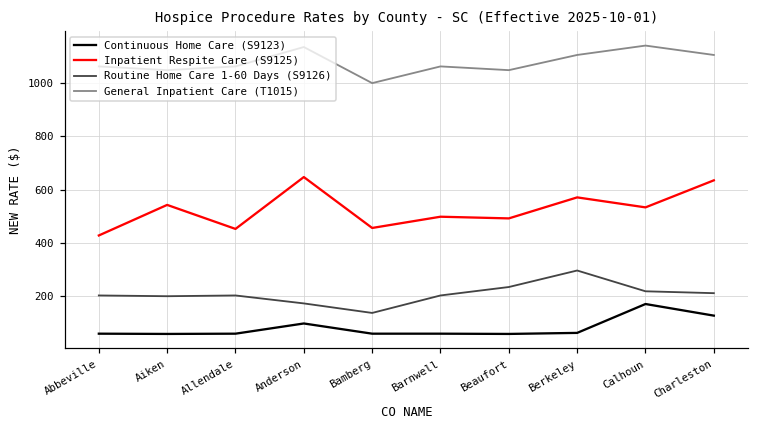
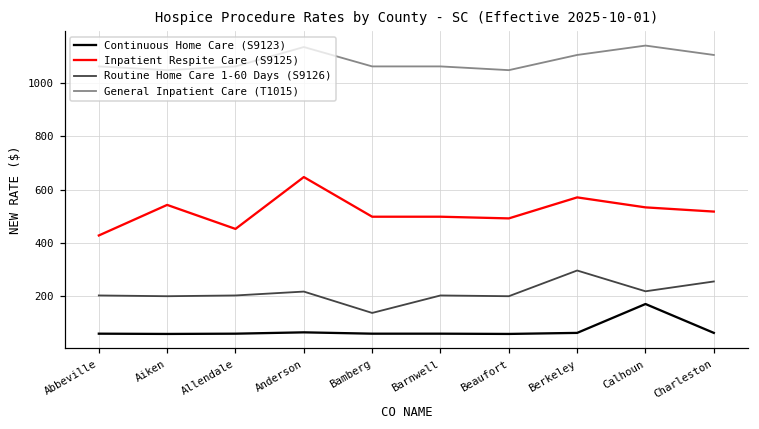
Continuous Home Care (S9123), Anderson: 100 -> 70
Routine Home Care 1-60 Days (S9126), Anderson: 170 -> 220
Inpatient Respite Care (S9125), Bamberg: 460 -> 500
General Inpatient Care (T1015), Bamberg: 1000 -> 1060
Routine Home Care 1-60 Days (S9126), Beaufort: 240 -> 200
Continuous Home Care (S9123), Charleston: 130 -> 60
Inpatient Respite Care (S9125), Charleston: 630 -> 520
Routine Home Care 1-60 Days (S9126), Charleston: 210 -> 260
